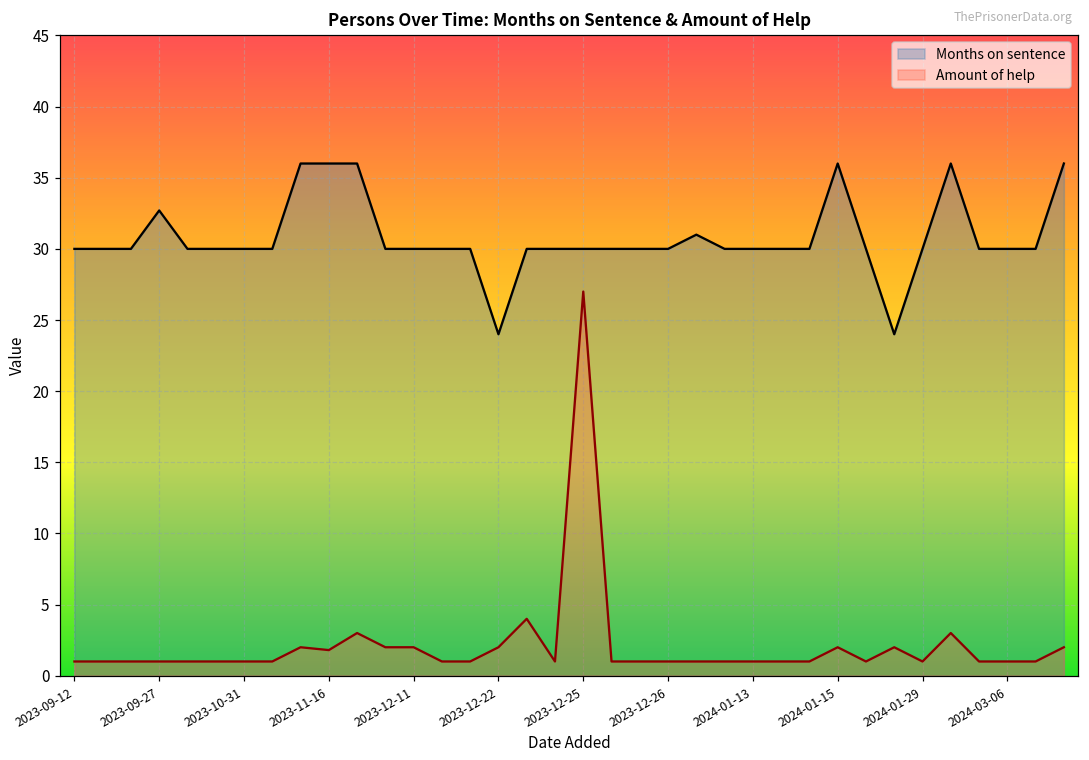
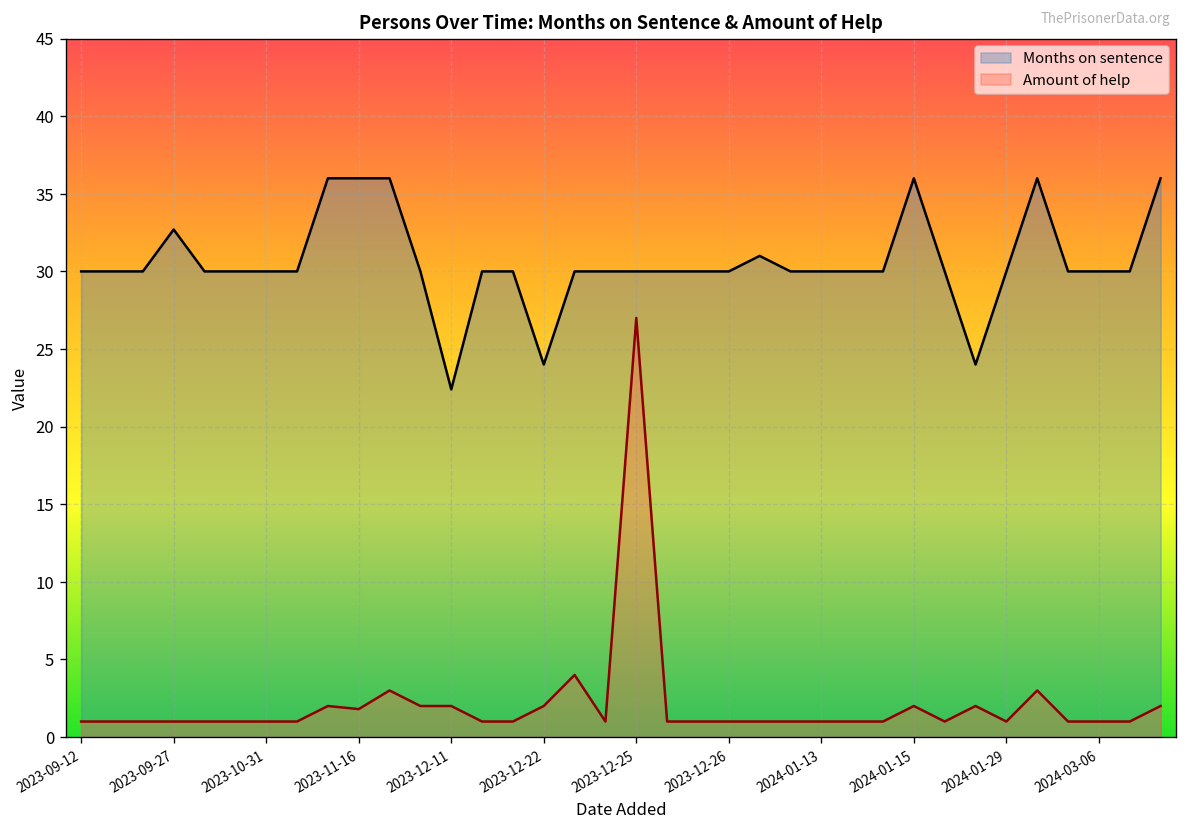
Months on sentence, 2023-12-11: 30.0 -> 22.4
